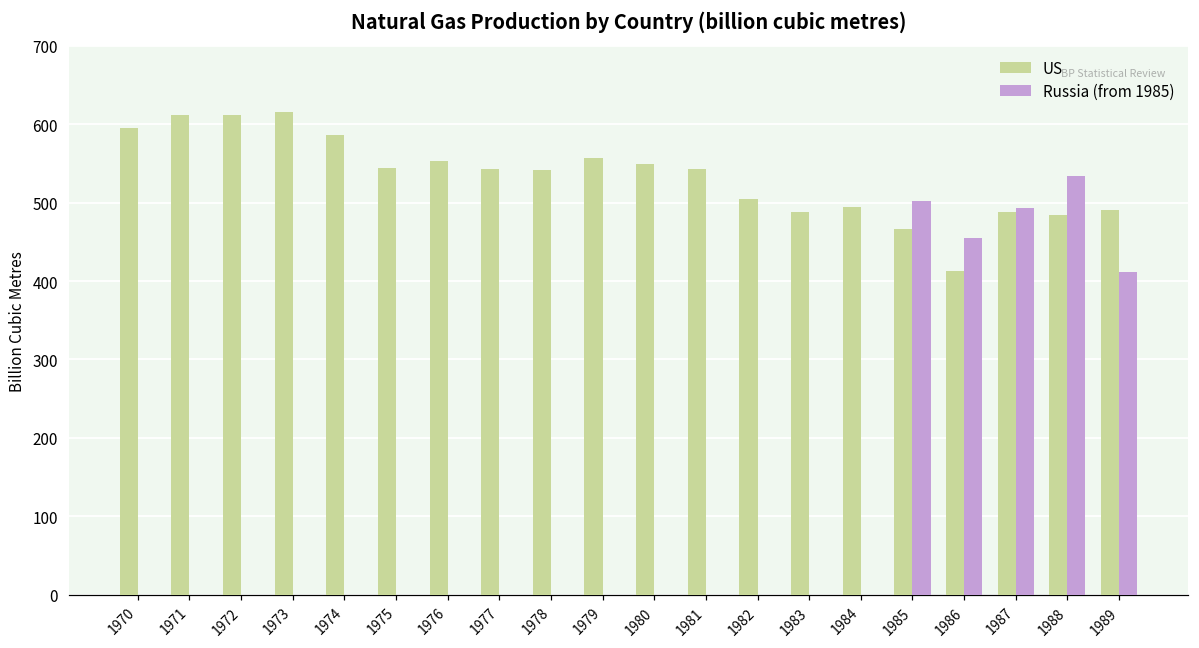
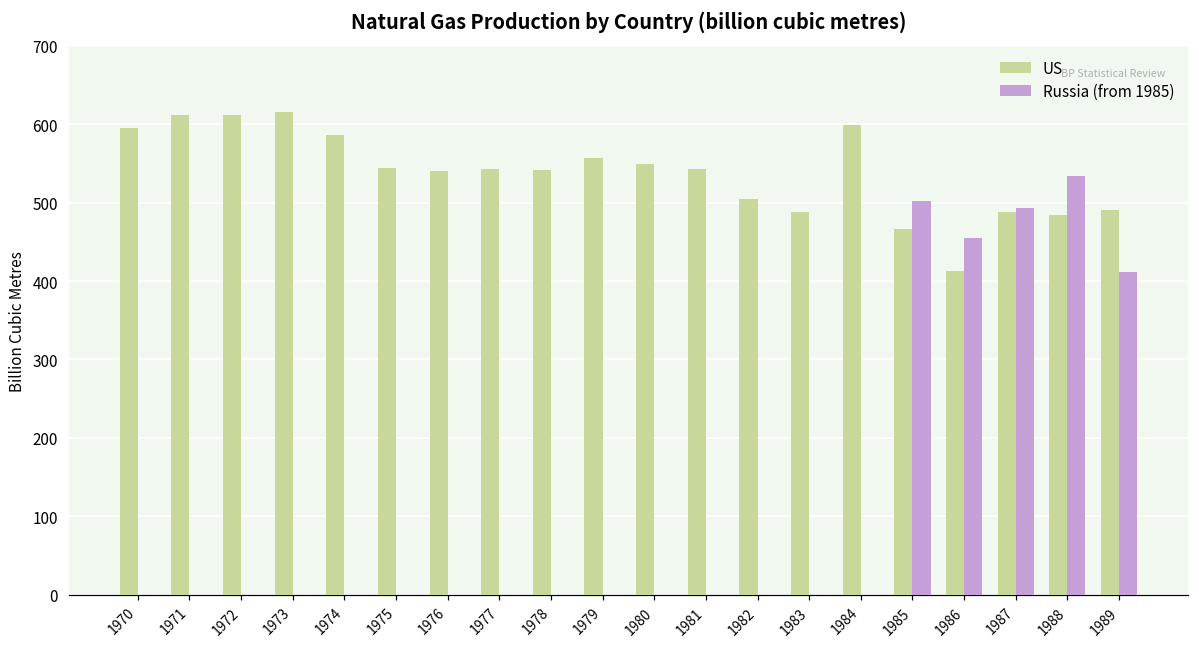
US, 1976: 550 -> 540
US, 1984: 490 -> 600
